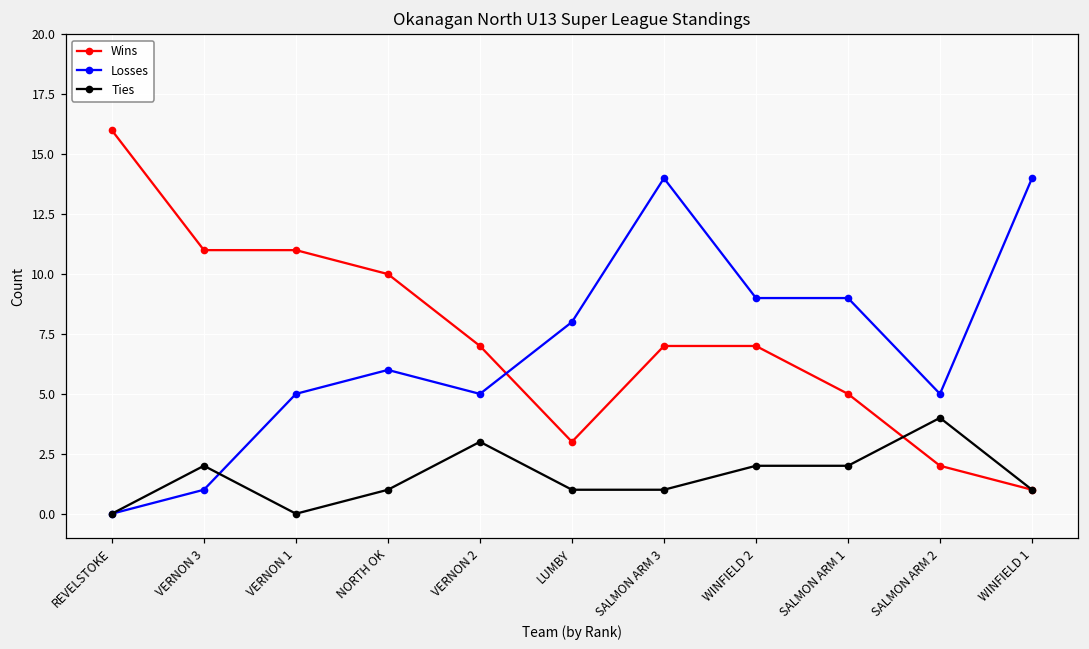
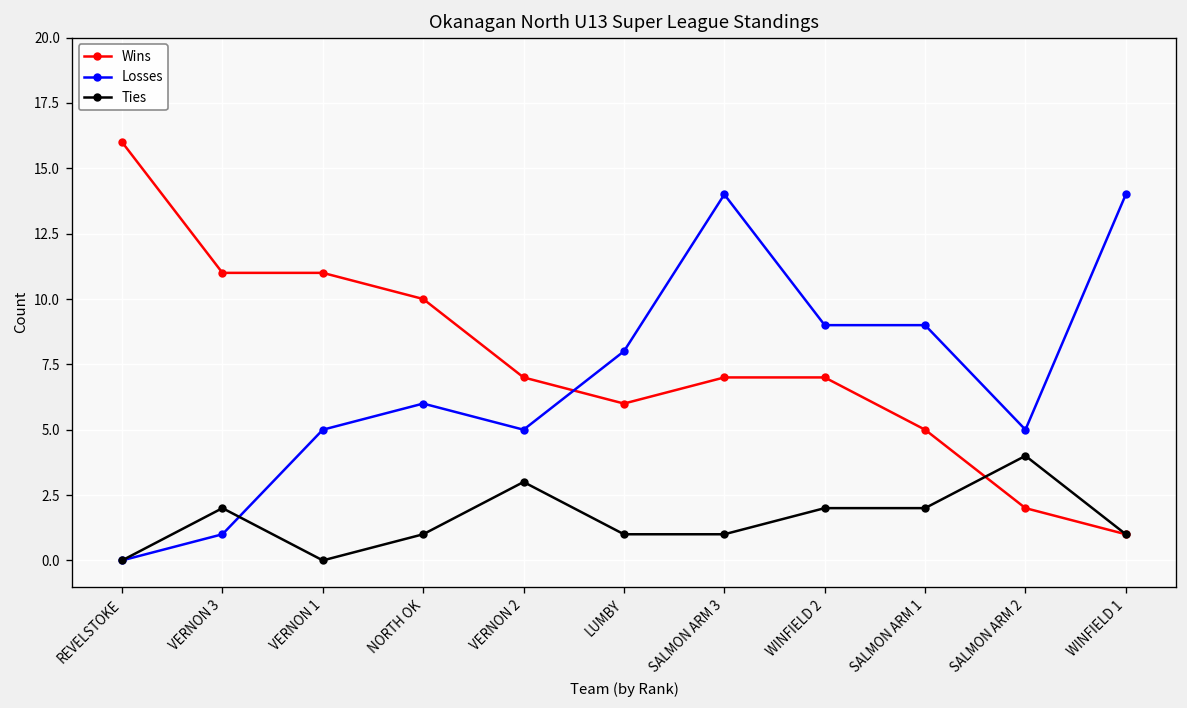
Wins, LUMBY: 3 -> 6
